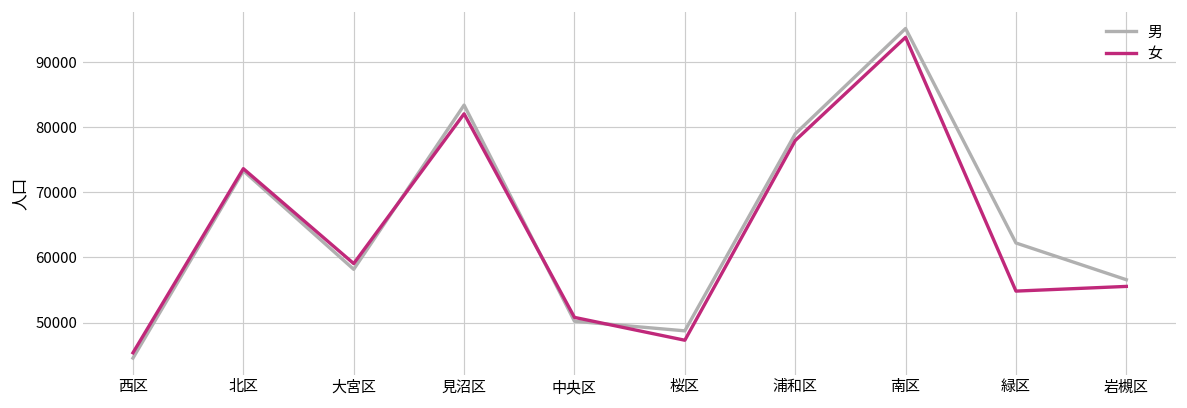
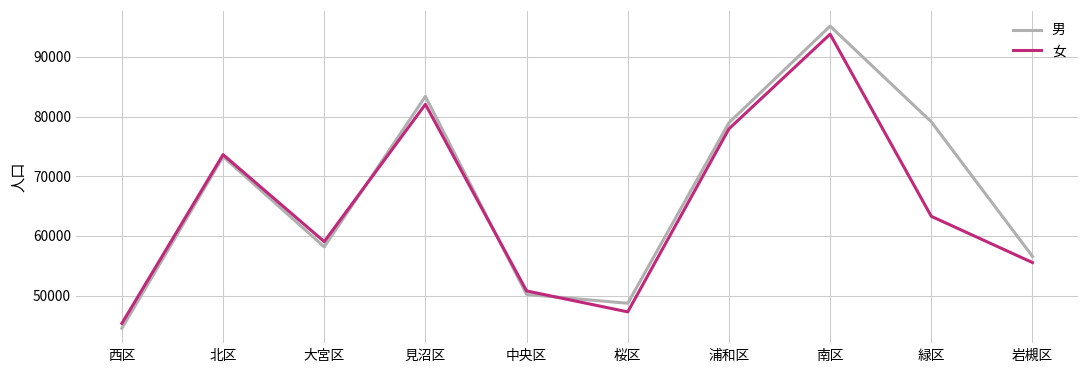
男, 緑区: 62000 -> 79000
女, 緑区: 55000 -> 63000
